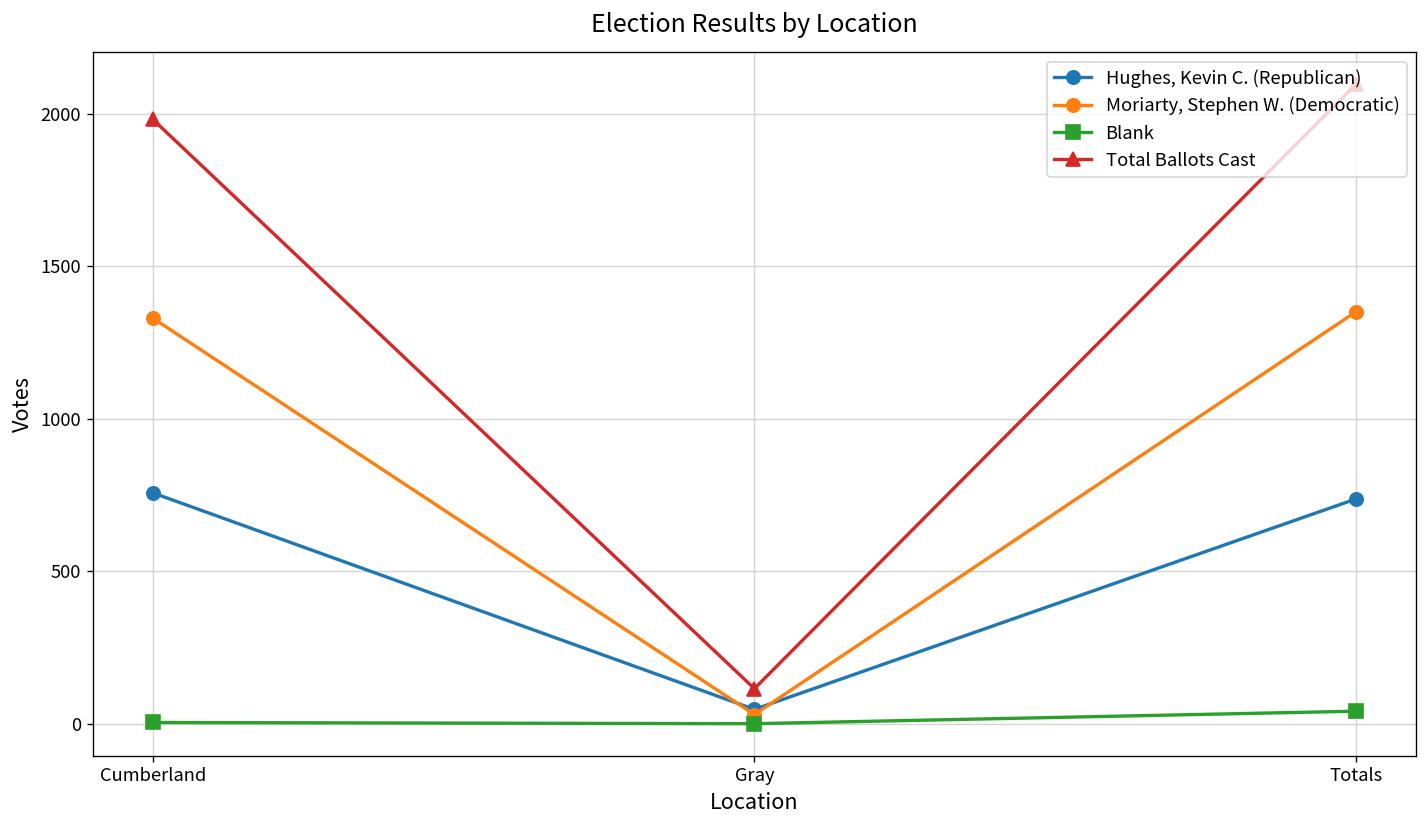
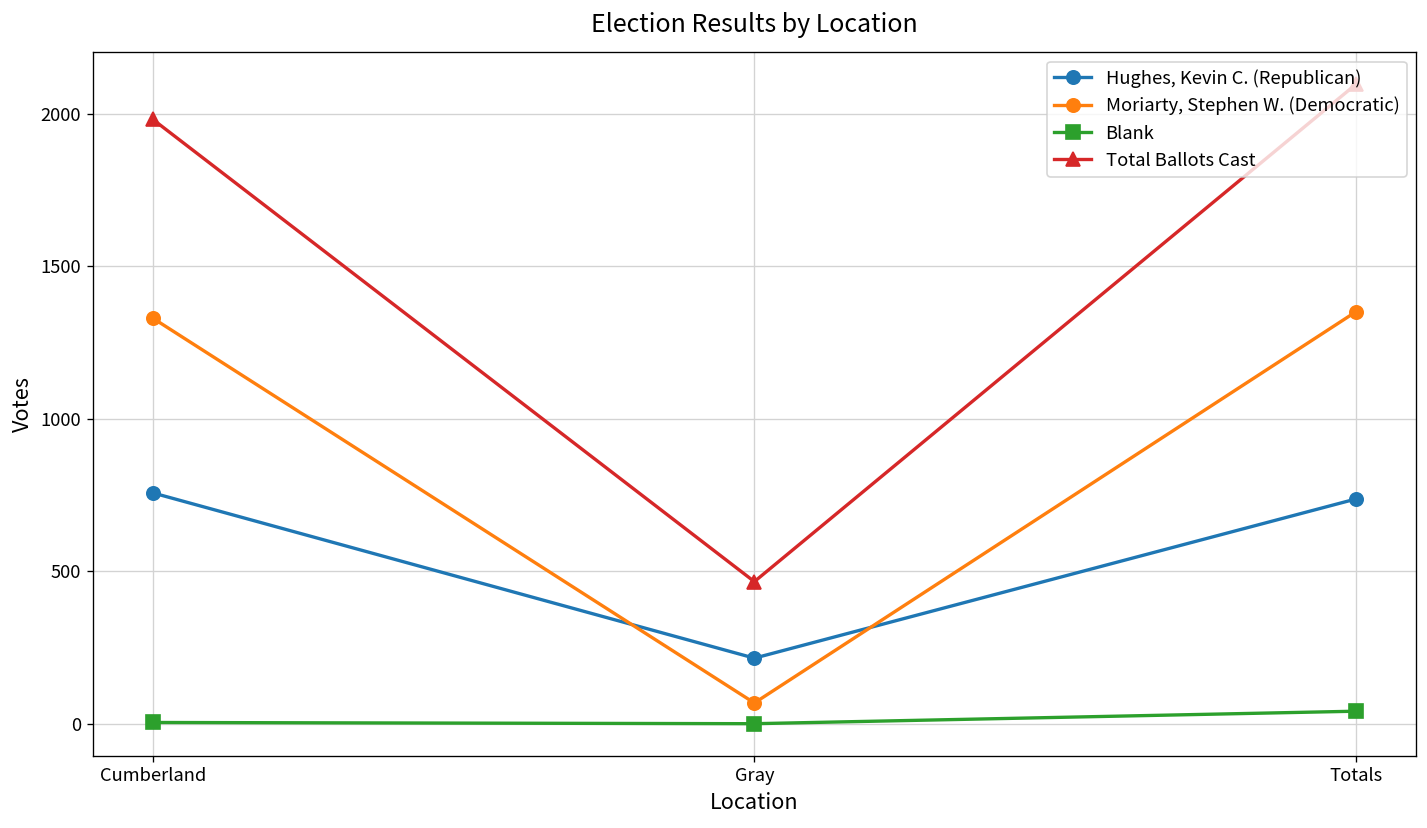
Hughes, Kevin C. (Republican), Gray: 50 -> 220
Moriarty, Stephen W. (Democratic), Gray: 30 -> 70
Total Ballots Cast, Gray: 120 -> 470
